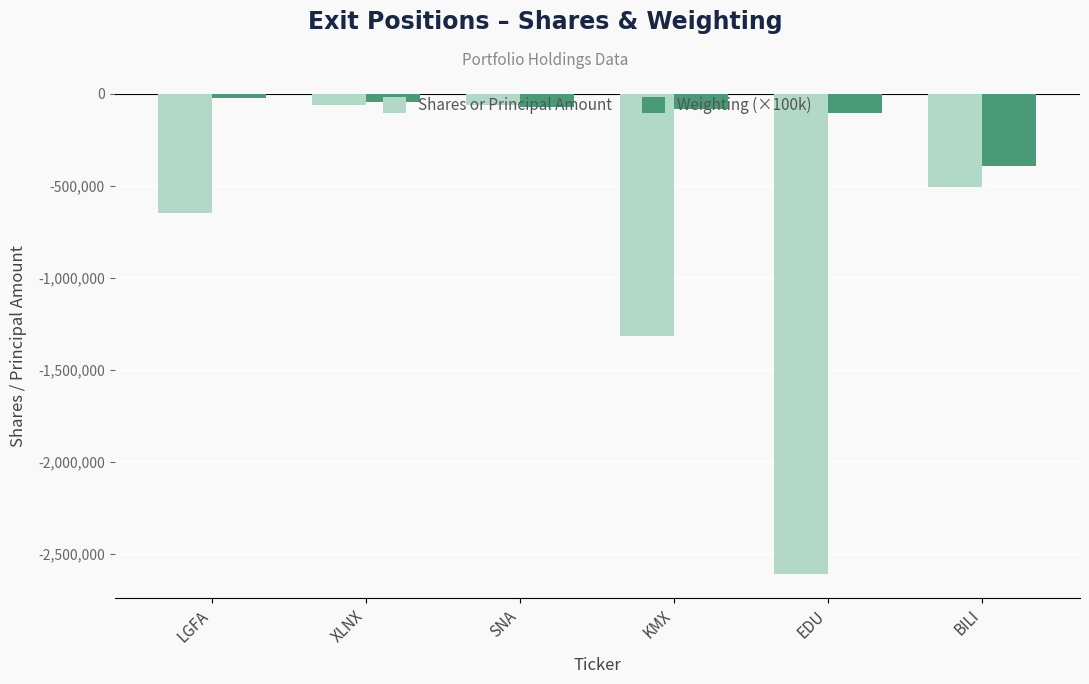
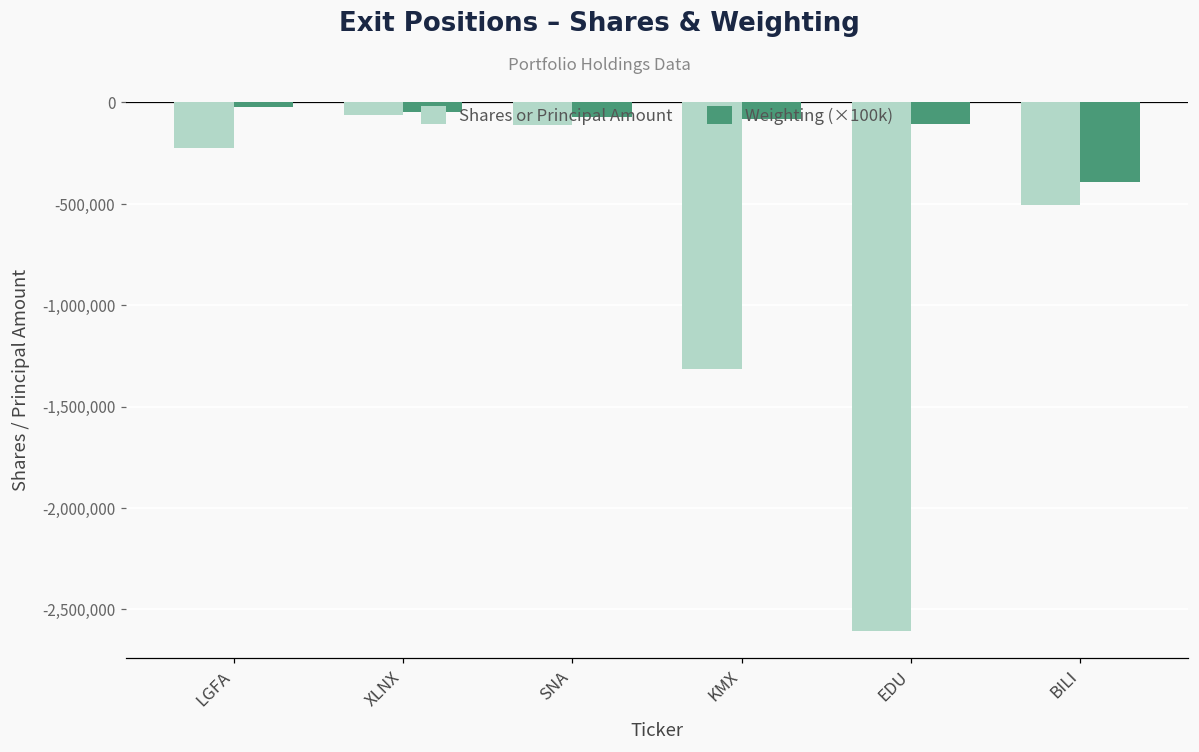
Shares or Principal Amount, LGFA: -650,000 -> -220,000
Shares or Principal Amount, SNA: -60,000 -> -110,000
